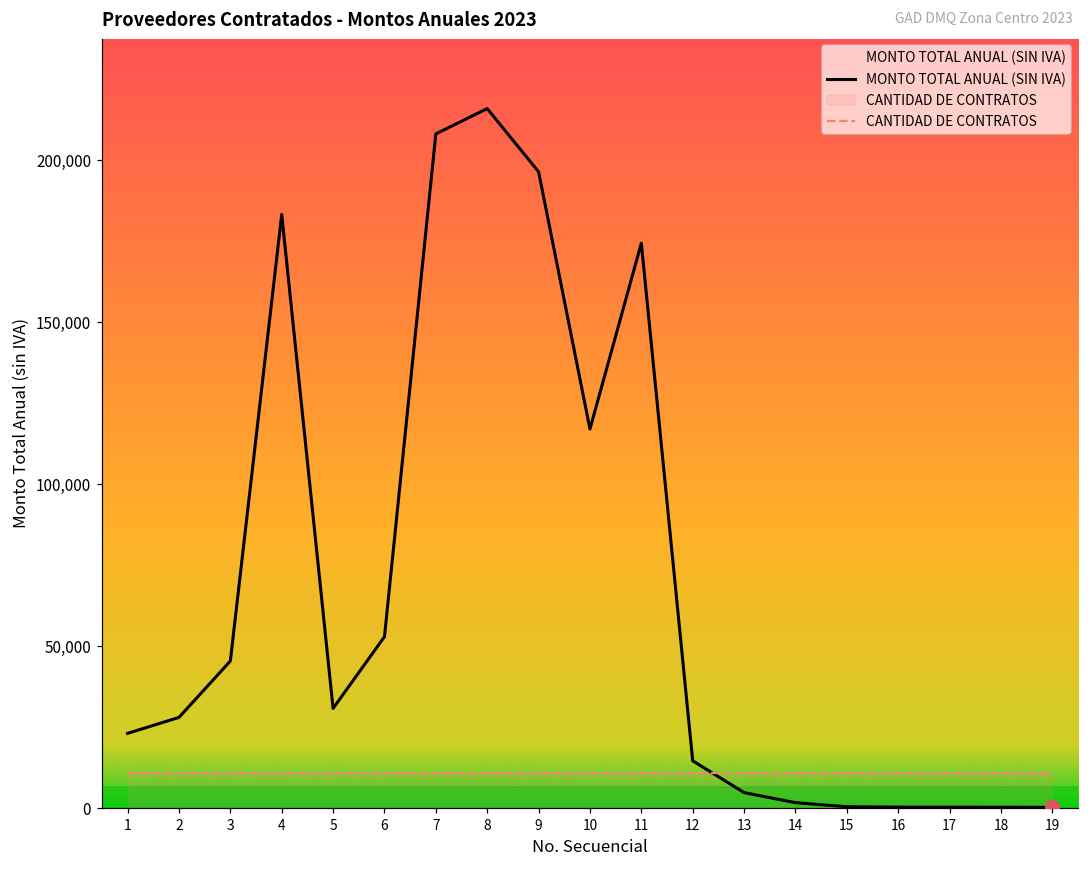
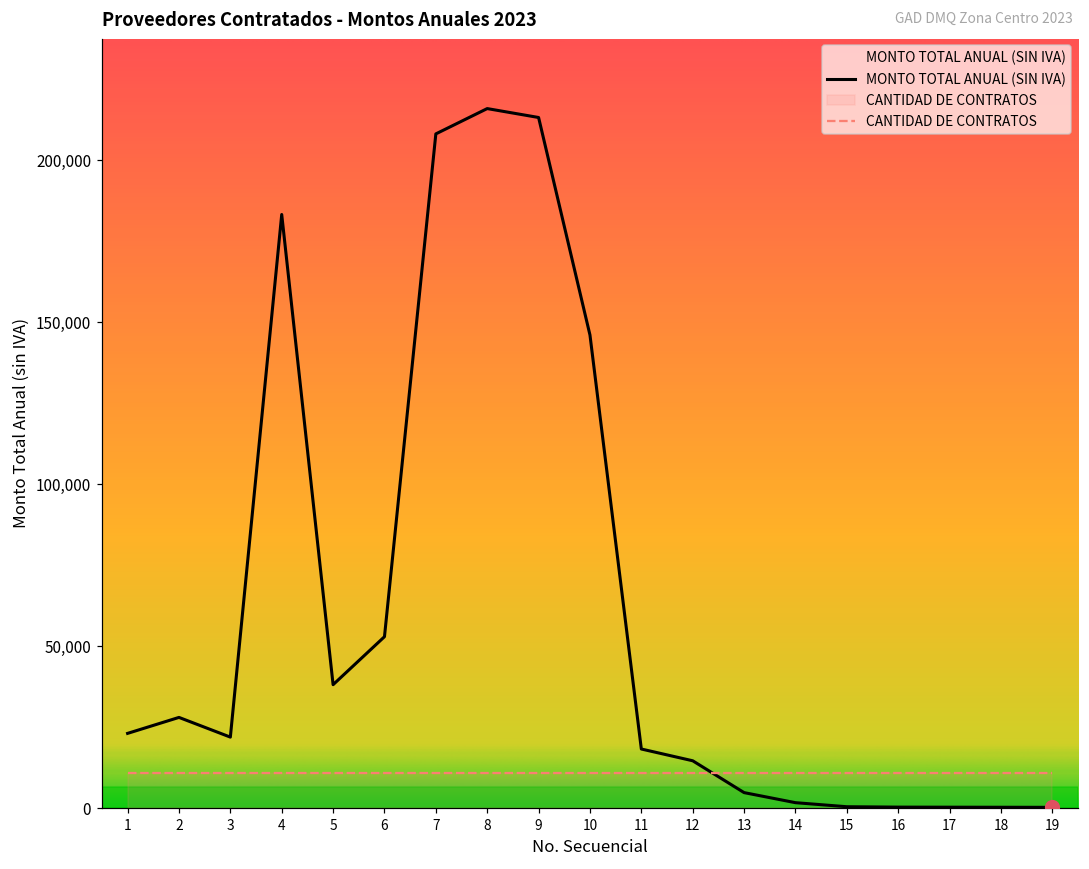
MONTO TOTAL ANUAL (SIN IVA), 3: 45,000 -> 22,000
MONTO TOTAL ANUAL (SIN IVA), 5: 31,000 -> 38,000
MONTO TOTAL ANUAL (SIN IVA), 9: 196,000 -> 213,000
MONTO TOTAL ANUAL (SIN IVA), 10: 117,000 -> 146,000
MONTO TOTAL ANUAL (SIN IVA), 11: 174,000 -> 18,000
